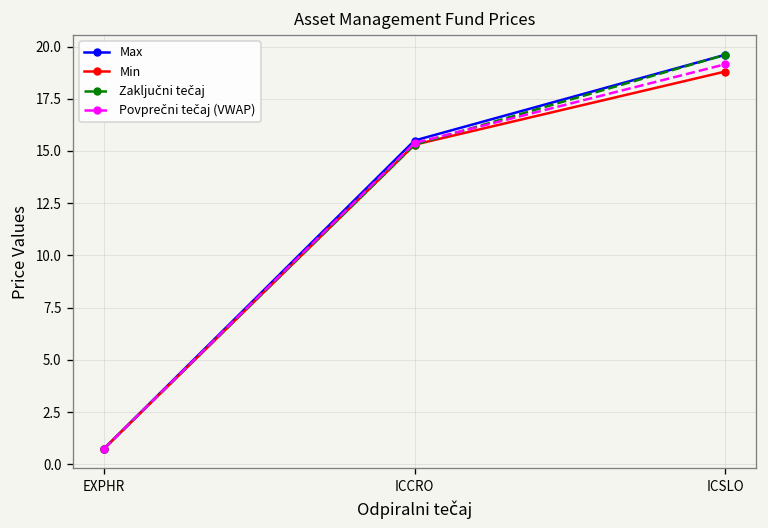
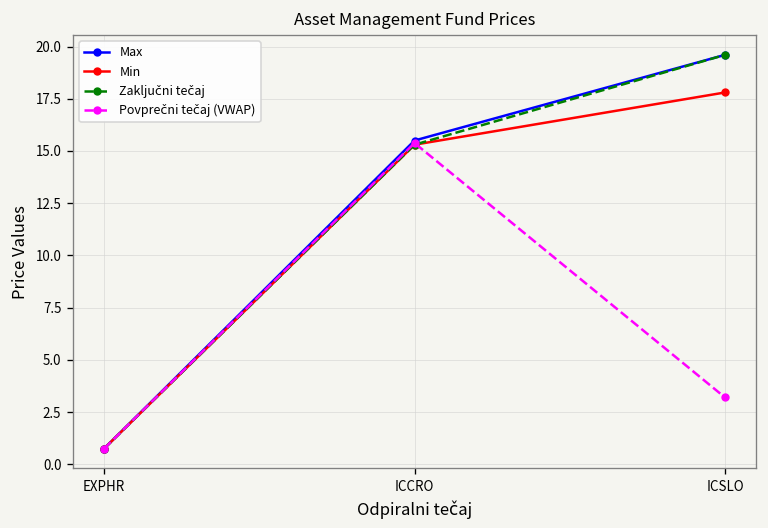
Min, ICSLO: 18.8 -> 17.8
Povprečni tečaj (VWAP), ICSLO: 19.1 -> 3.2
